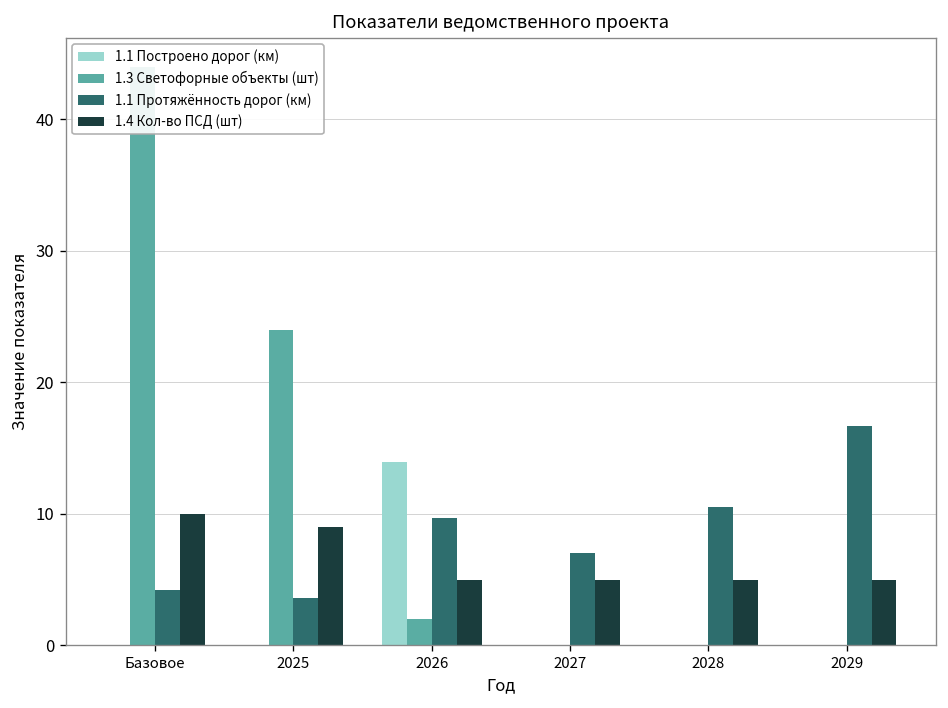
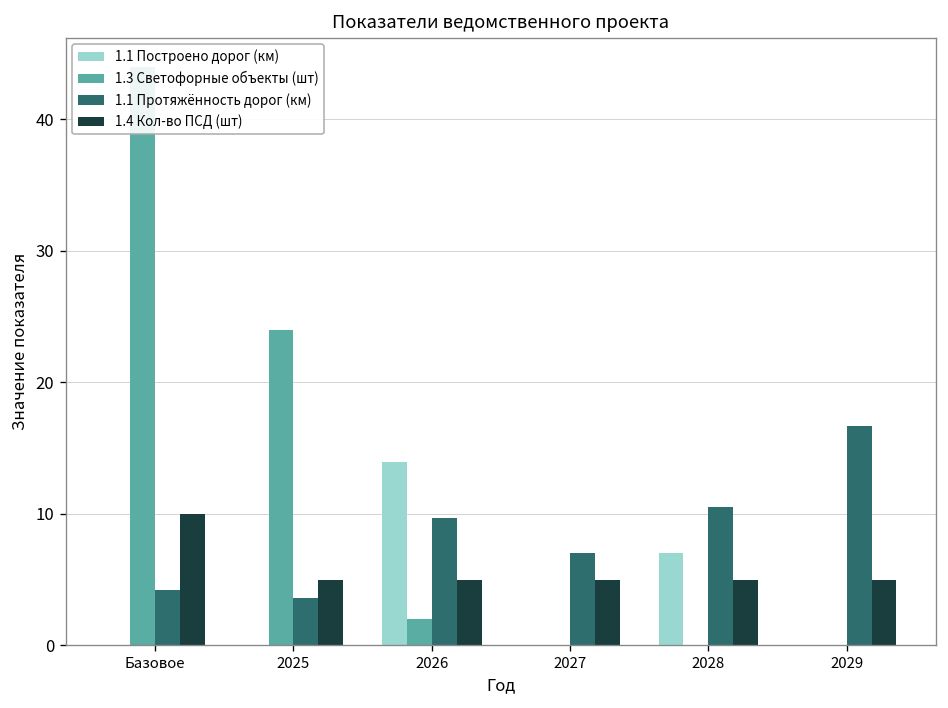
1.4 Кол-во ПСД (шт), 2025: 9 -> 5
1.1 Построено дорог (км), 2028: 0 -> 7
